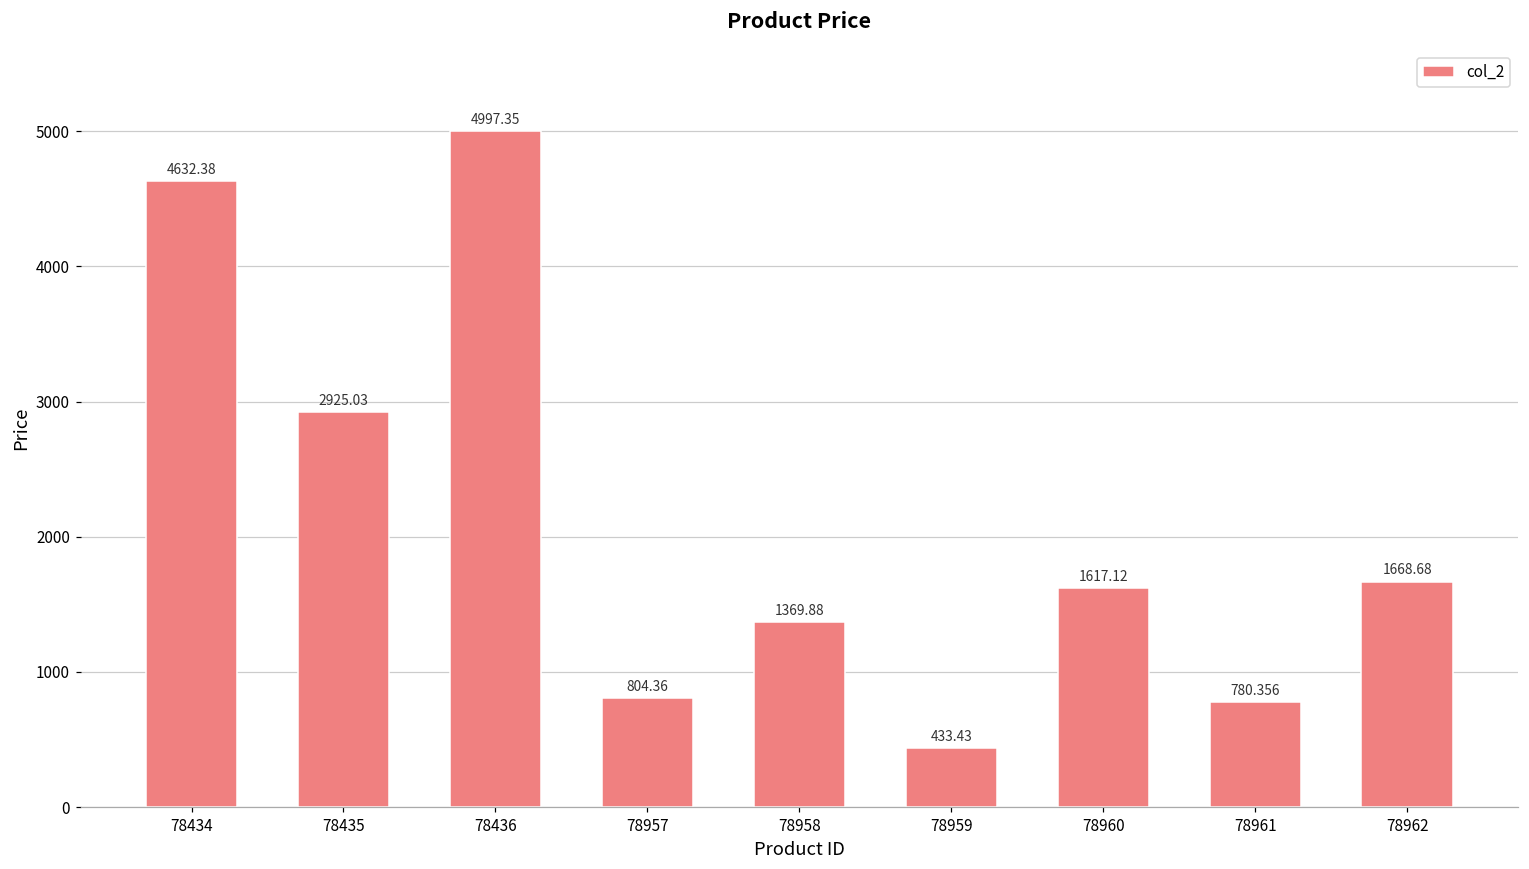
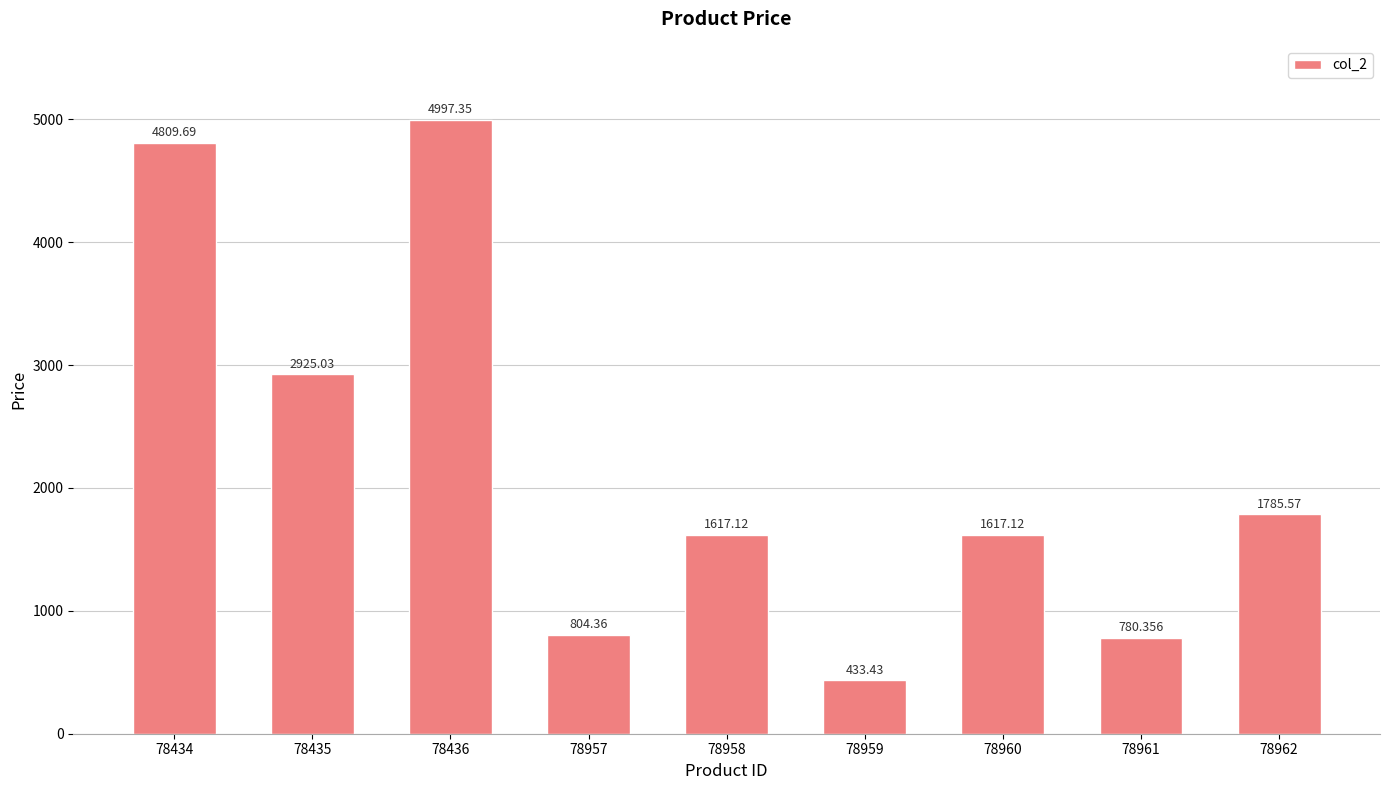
78434: 4632.38 -> 4809.69
78958: 1369.88 -> 1617.12
78962: 1668.68 -> 1785.57
